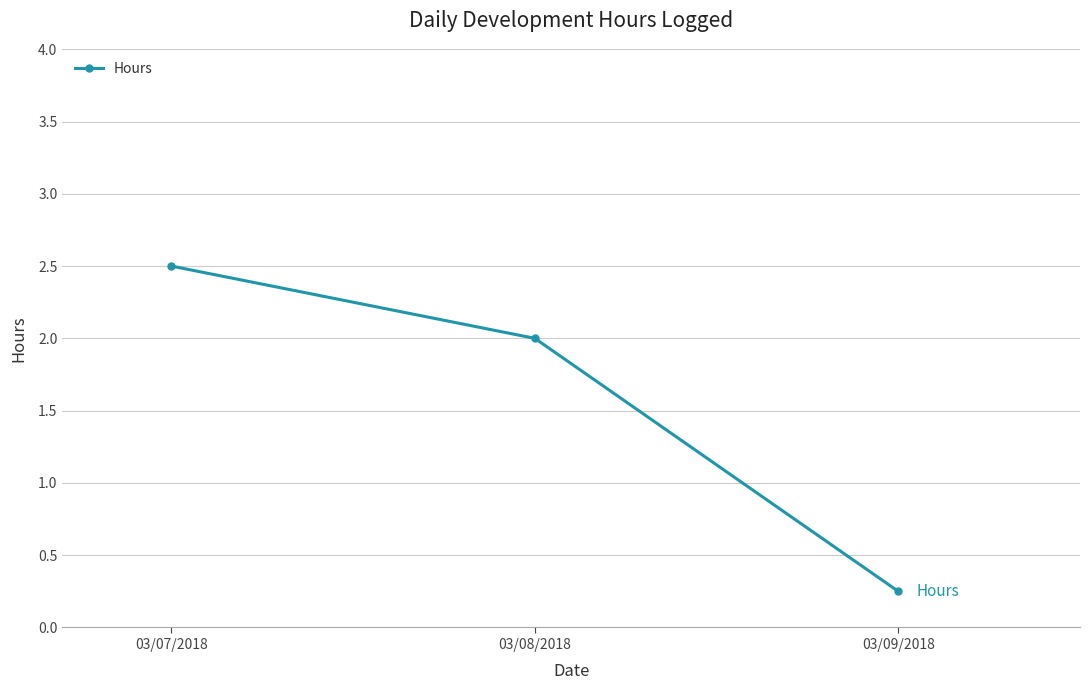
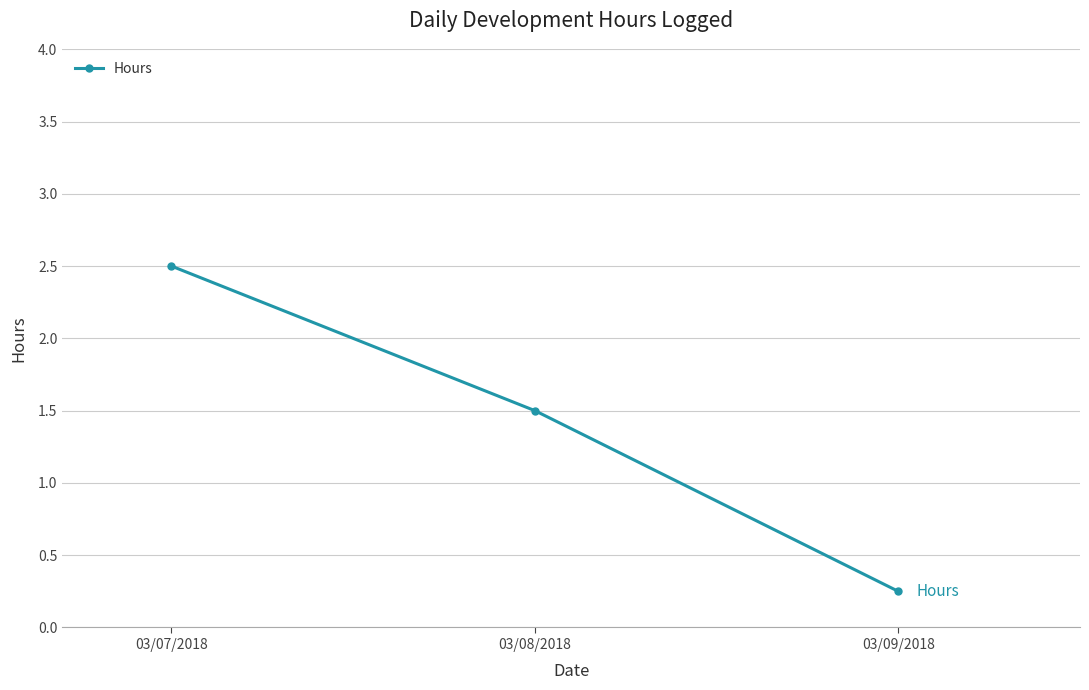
03/08/2018: 2.0 -> 1.5
